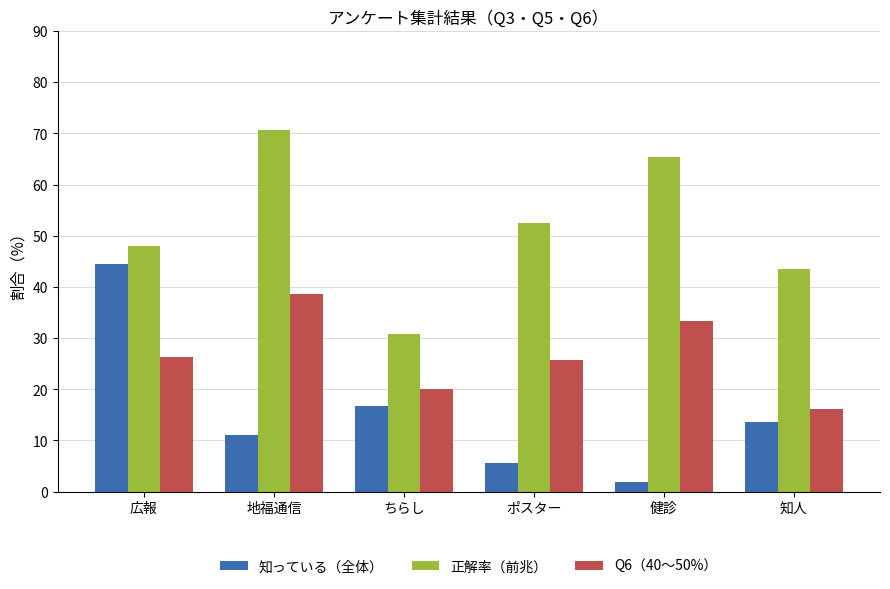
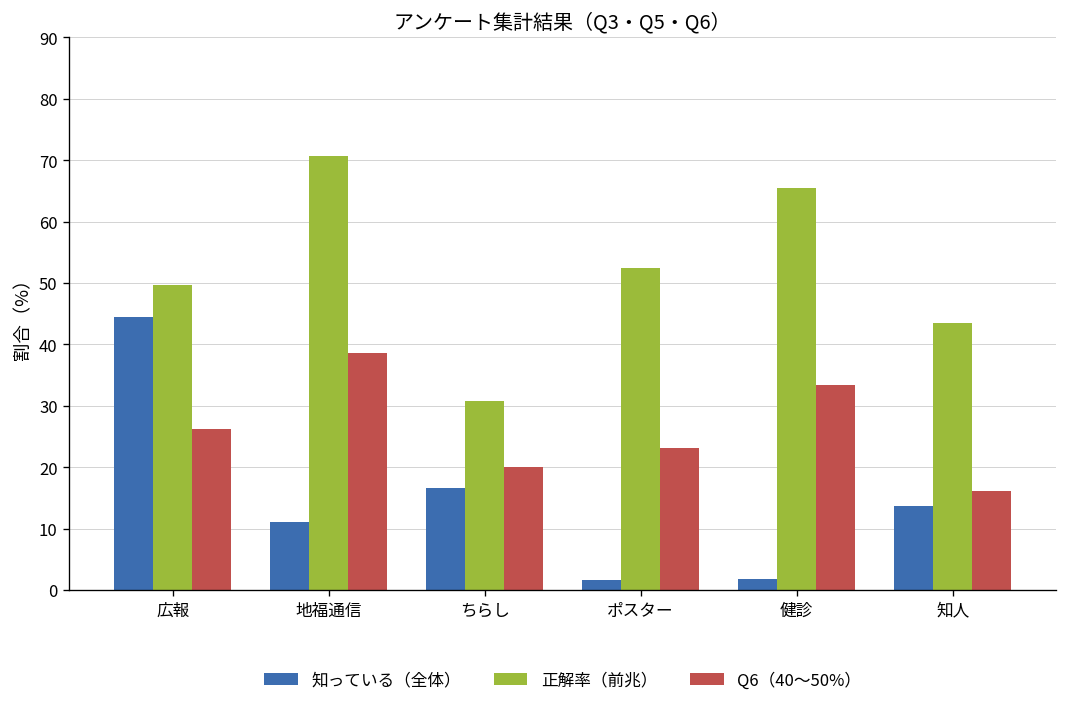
正解率（前兆）, 広報: 48 -> 50
知っている（全体）, ポスター: 6 -> 2
Q6（40〜50%）, ポスター: 26 -> 23
